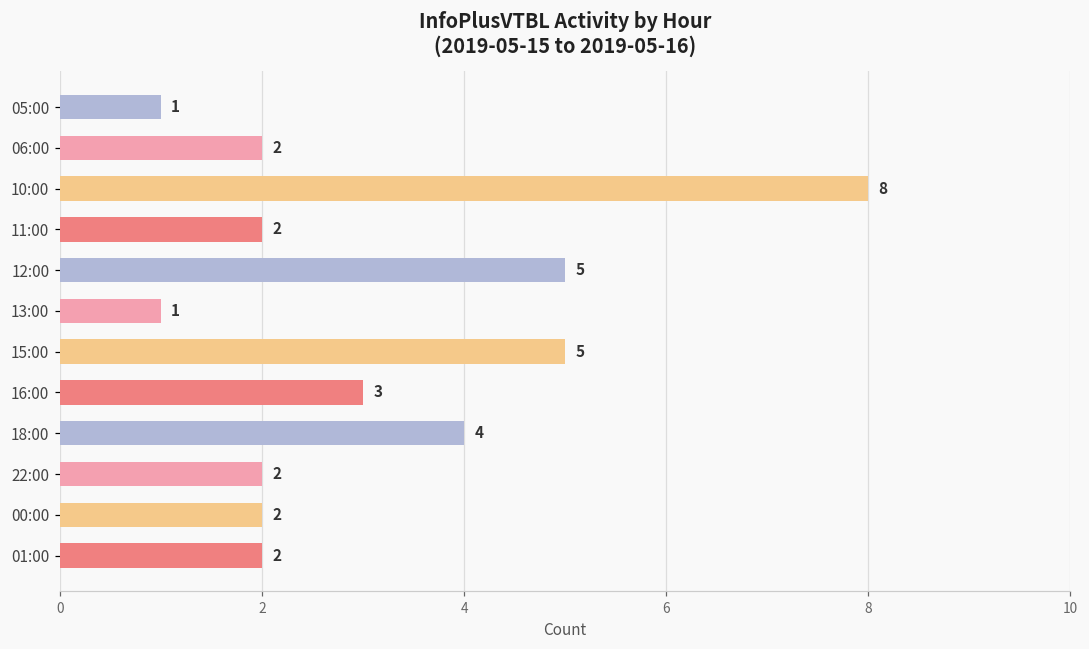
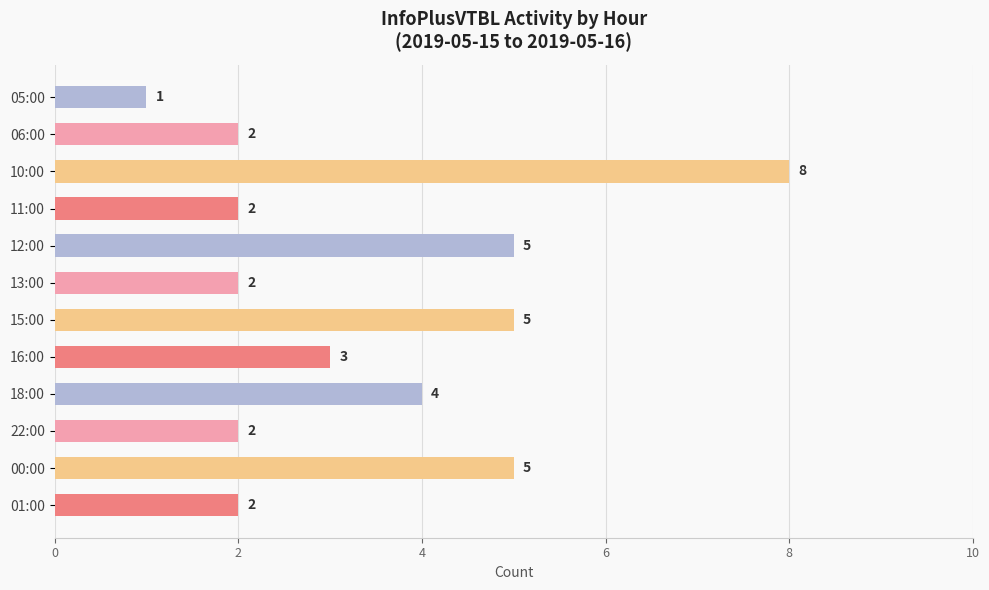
13:00: 1 -> 2
00:00: 2 -> 5
